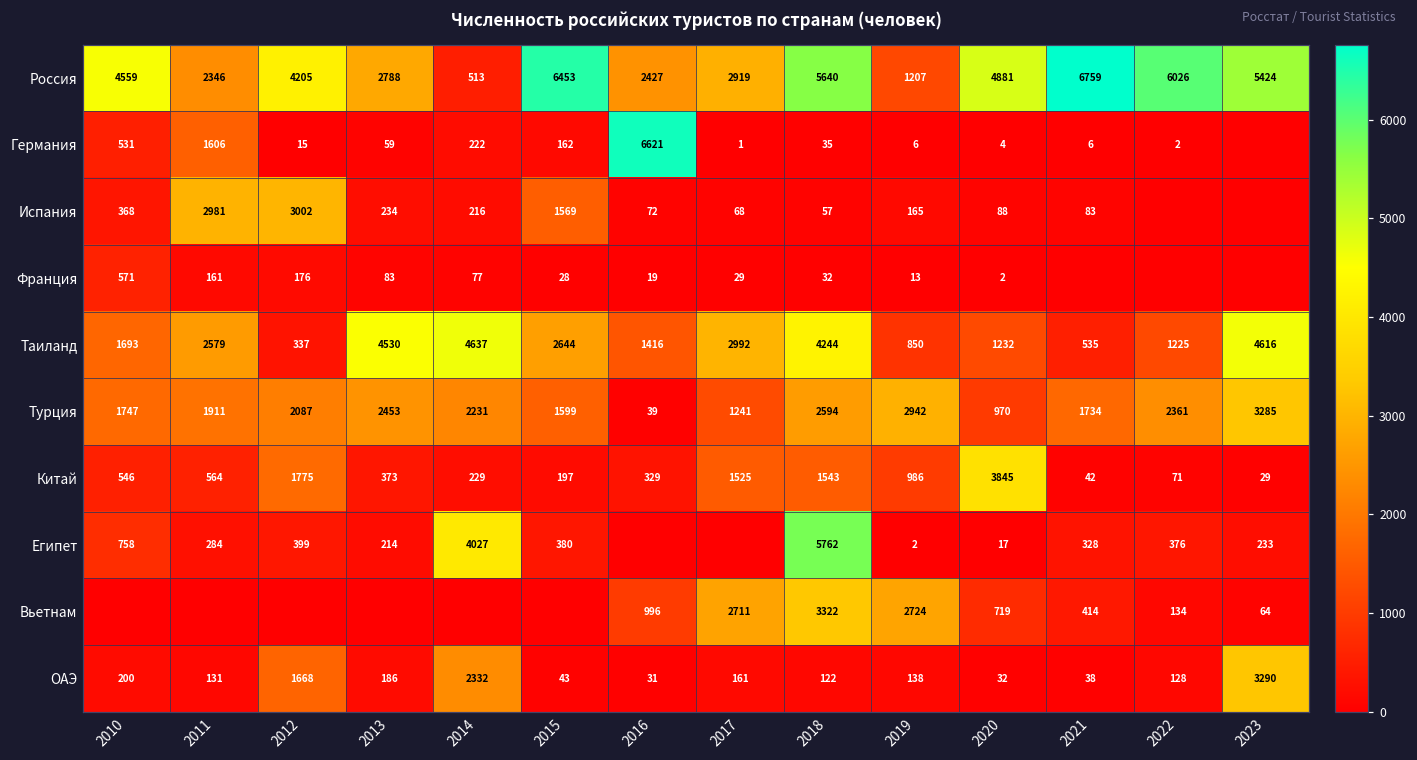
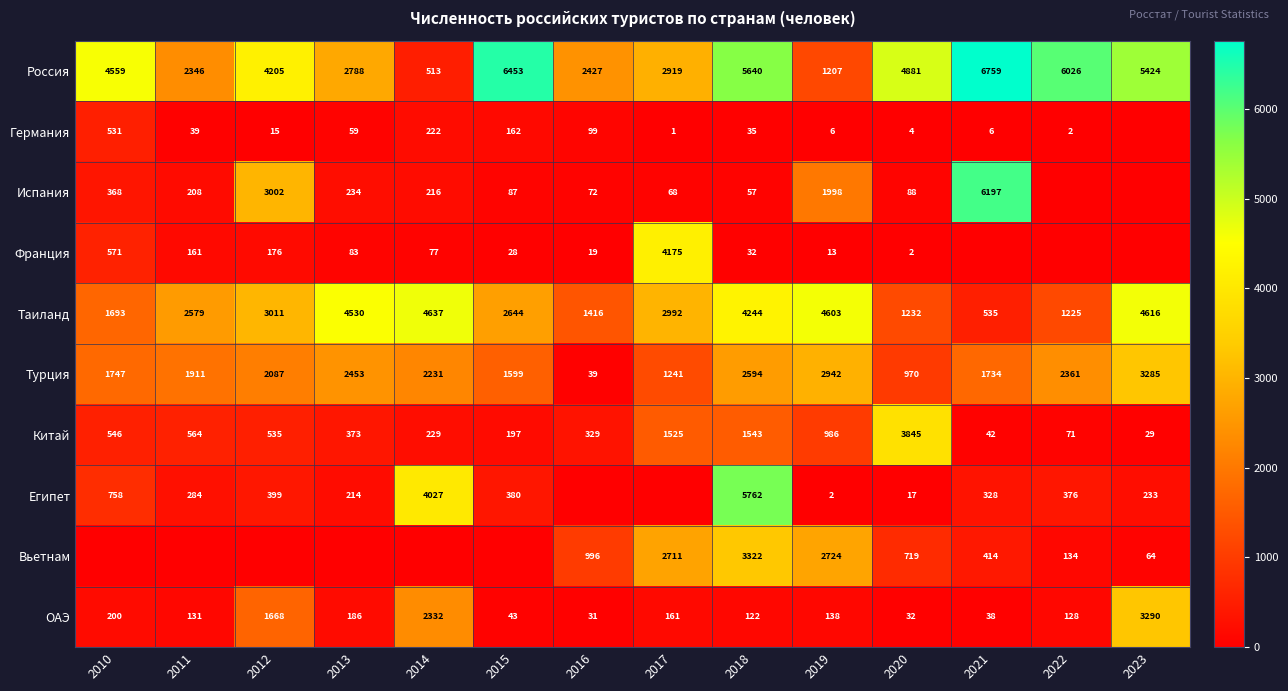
Германия, 2011: 1606 -> 39
Германия, 2016: 6621 -> 99
Испания, 2011: 2981 -> 208
Испания, 2015: 1569 -> 87
Испания, 2019: 165 -> 1998
Испания, 2021: 83 -> 6197
Франция, 2017: 29 -> 4175
Таиланд, 2012: 337 -> 3011
Таиланд, 2019: 850 -> 4603
Китай, 2012: 1775 -> 535
